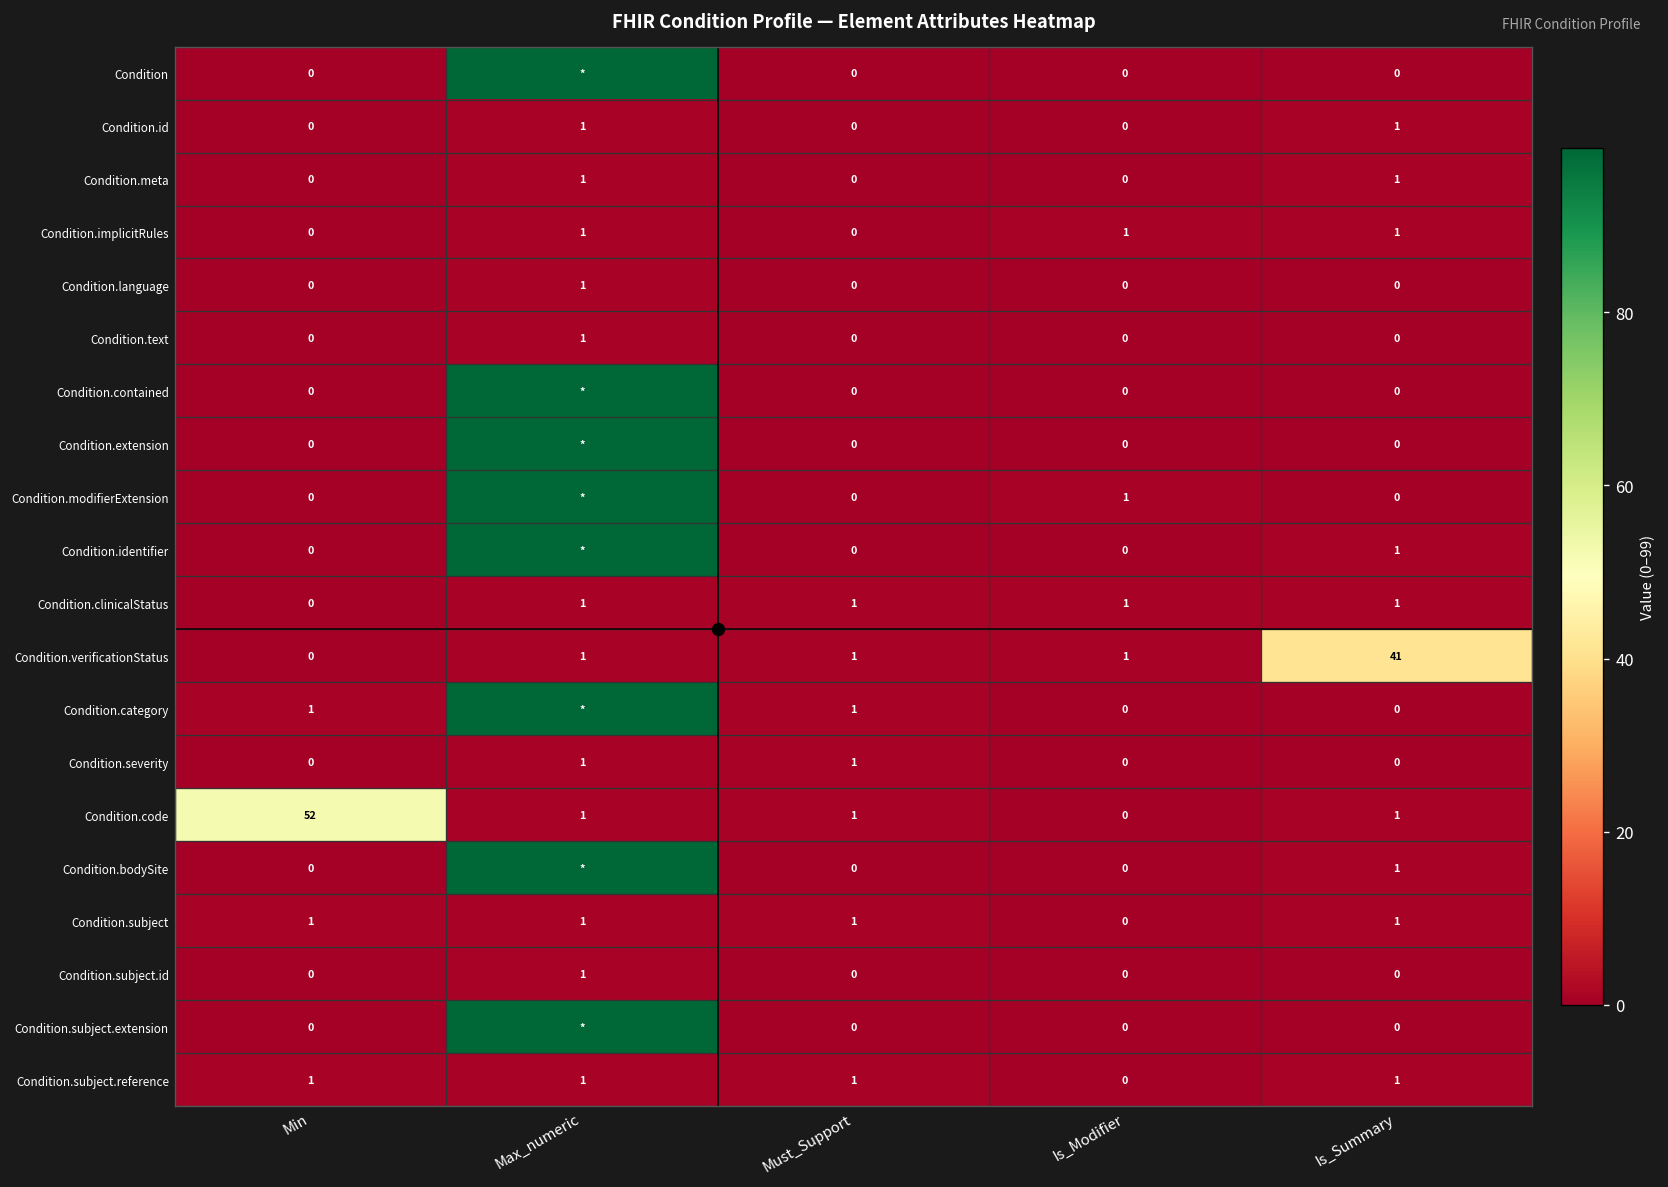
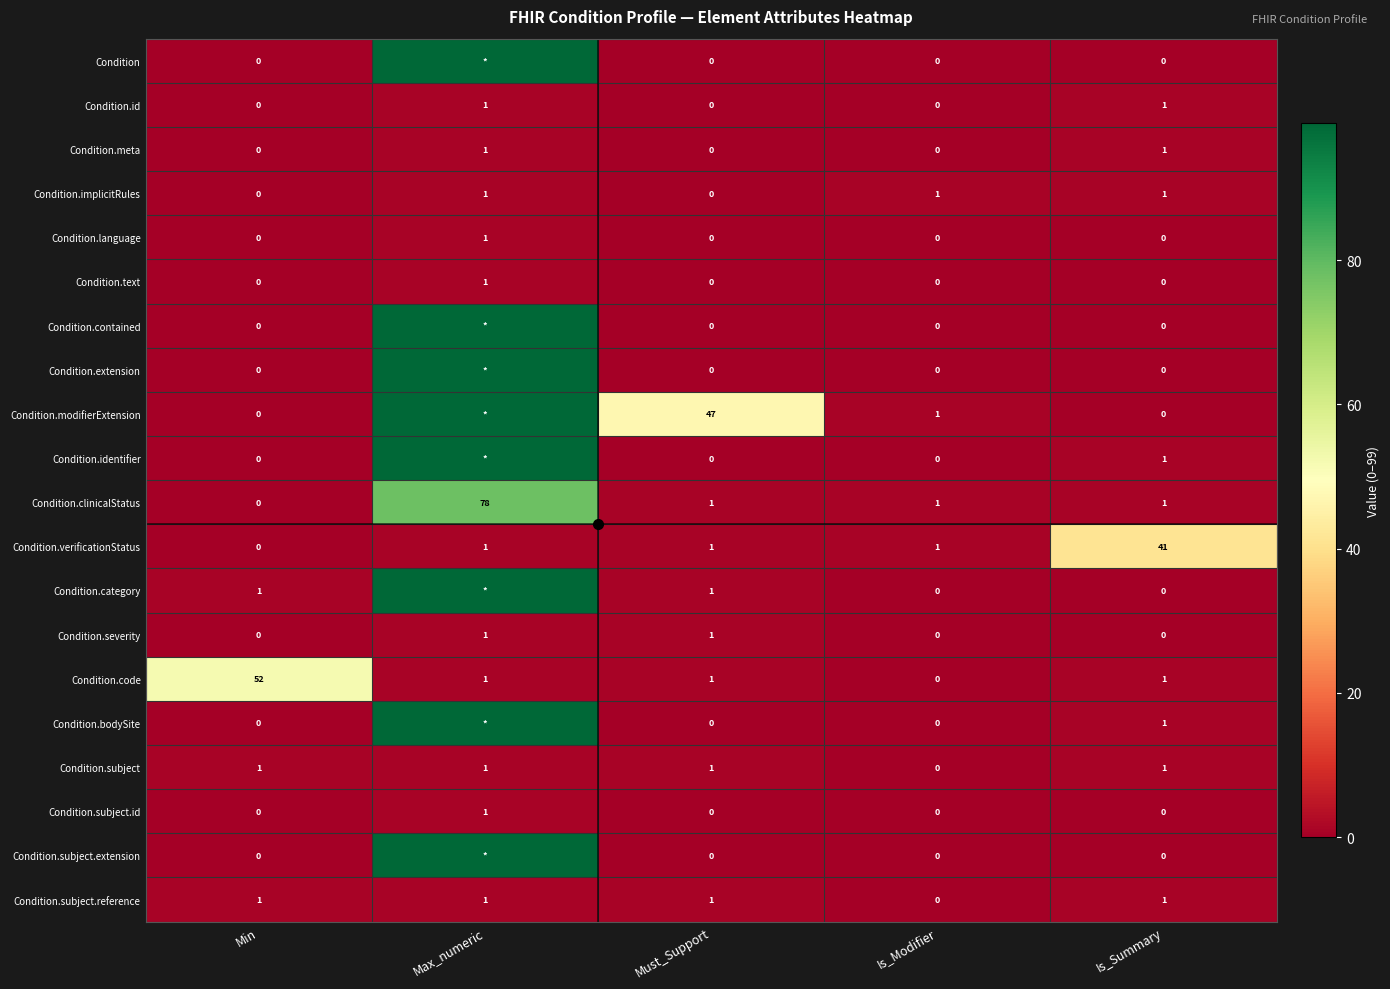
Condition.modifierExtension, Must_Support: 0 -> 47
Condition.clinicalStatus, Max_numeric: 1 -> 78
